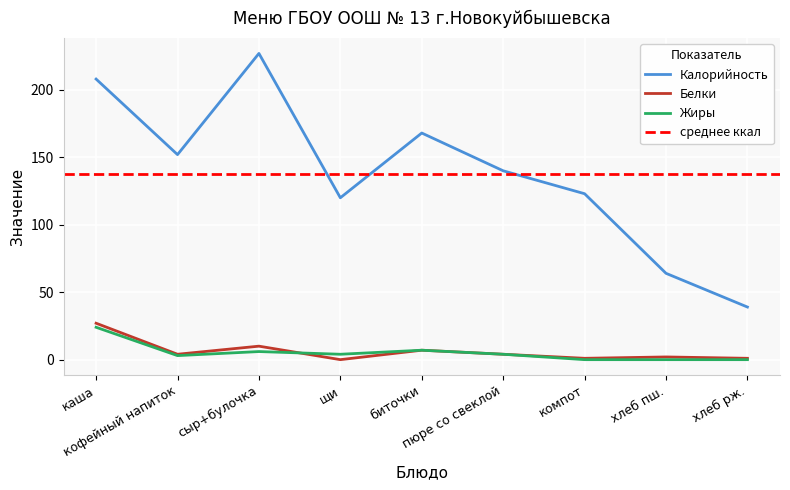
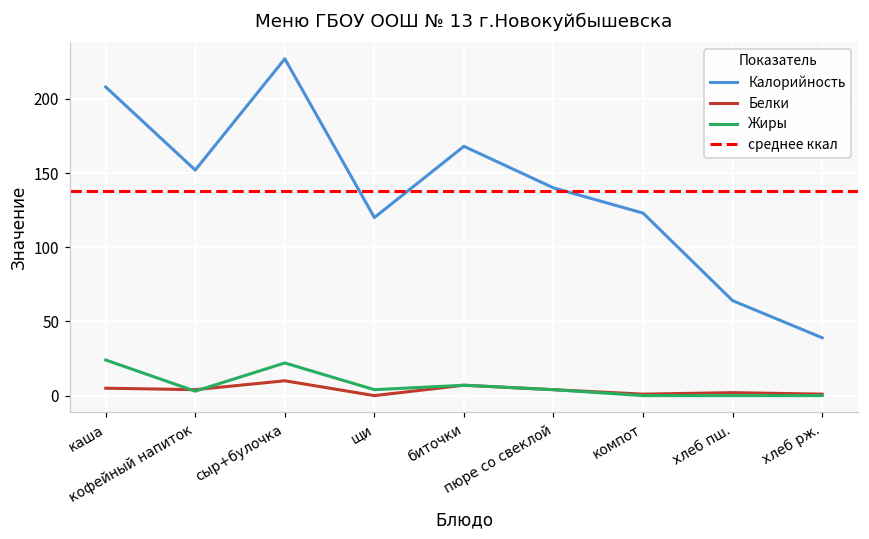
Белки, каша: 27 -> 5
Жиры, сыр+булочка: 6 -> 22
